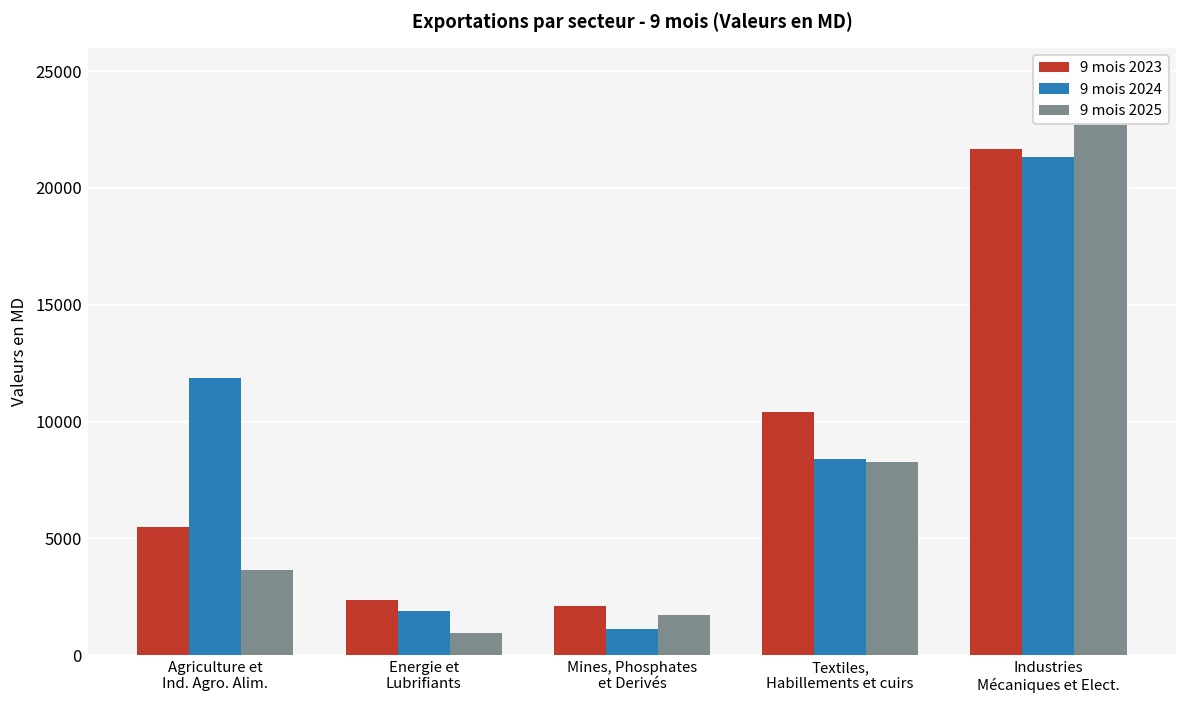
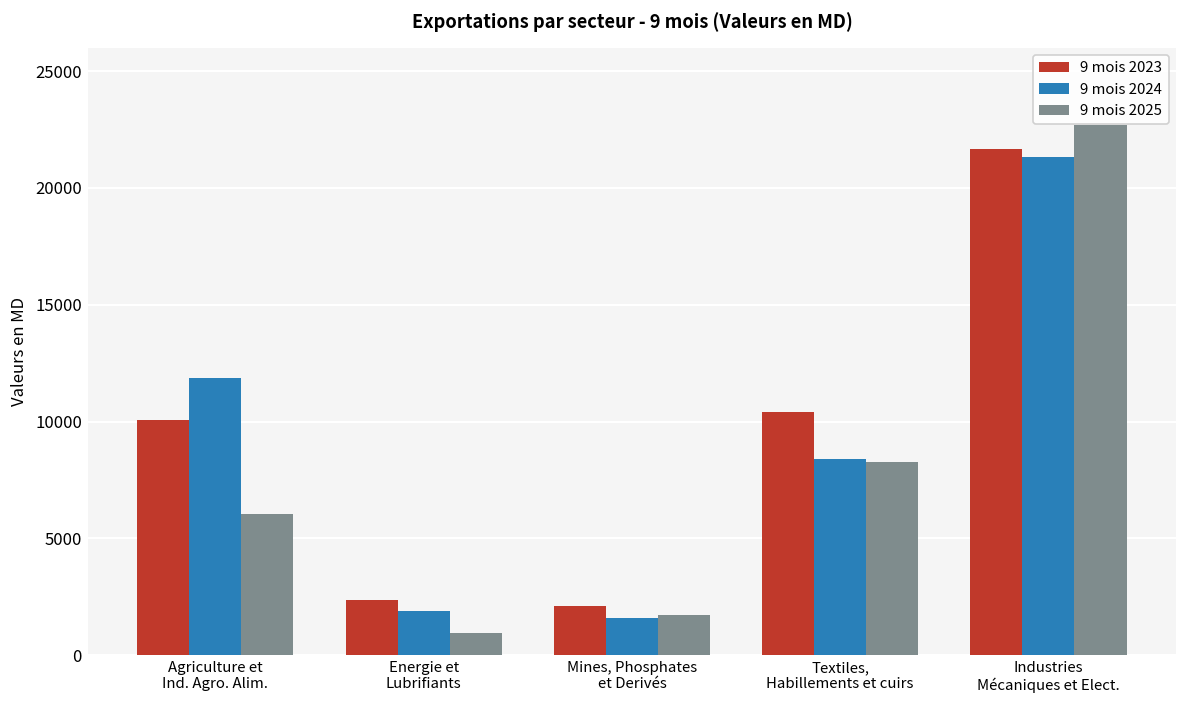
9 mois 2023, Agriculture et Ind. Agro. Alim.: 5500 -> 10100
9 mois 2025, Agriculture et Ind. Agro. Alim.: 3600 -> 6000
9 mois 2024, Mines, Phosphates et Derivés: 1100 -> 1600
